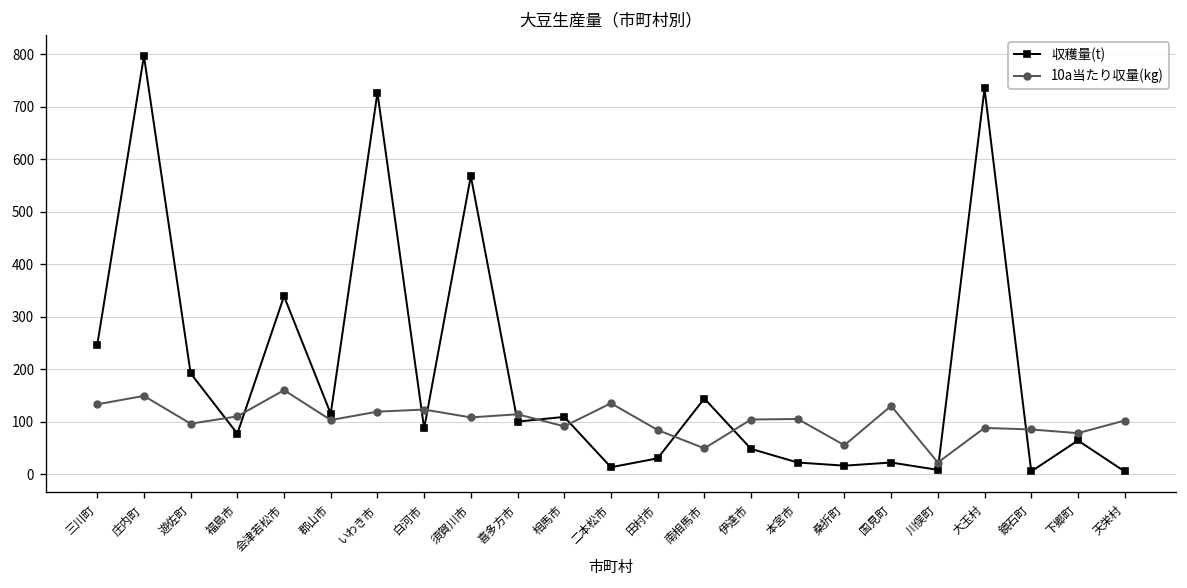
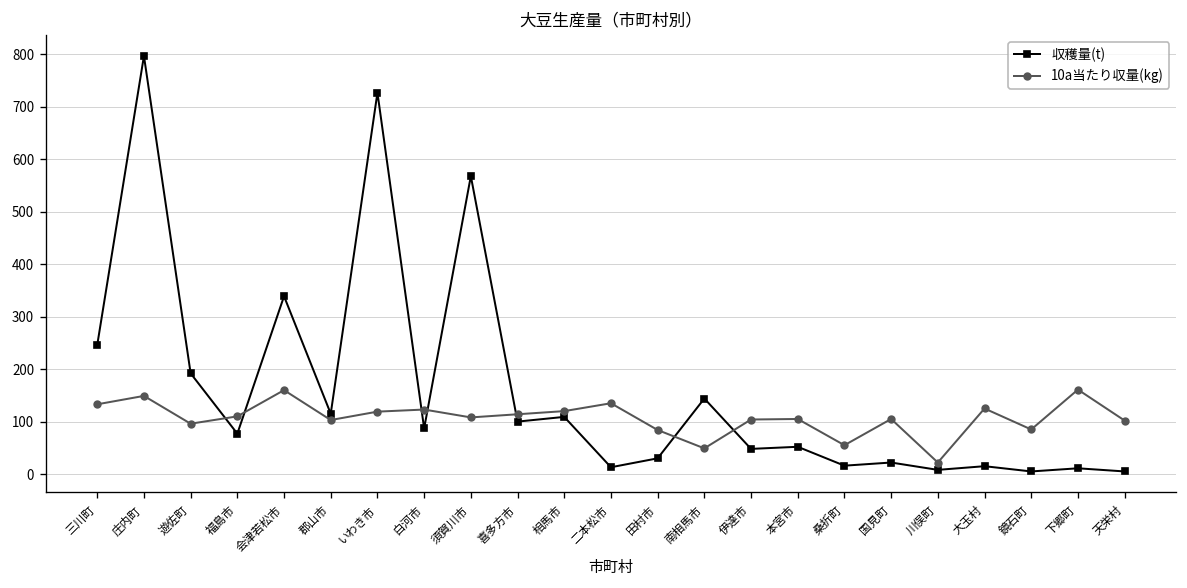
10a当たり収量(kg), 相馬市: 90 -> 120
収穫量(t), 本宮市: 20 -> 50
10a当たり収量(kg), 国見町: 130 -> 110
収穫量(t), 大玉村: 740 -> 20
10a当たり収量(kg), 大玉村: 90 -> 130
収穫量(t), 下郷町: 60 -> 10
10a当たり収量(kg), 下郷町: 80 -> 160
